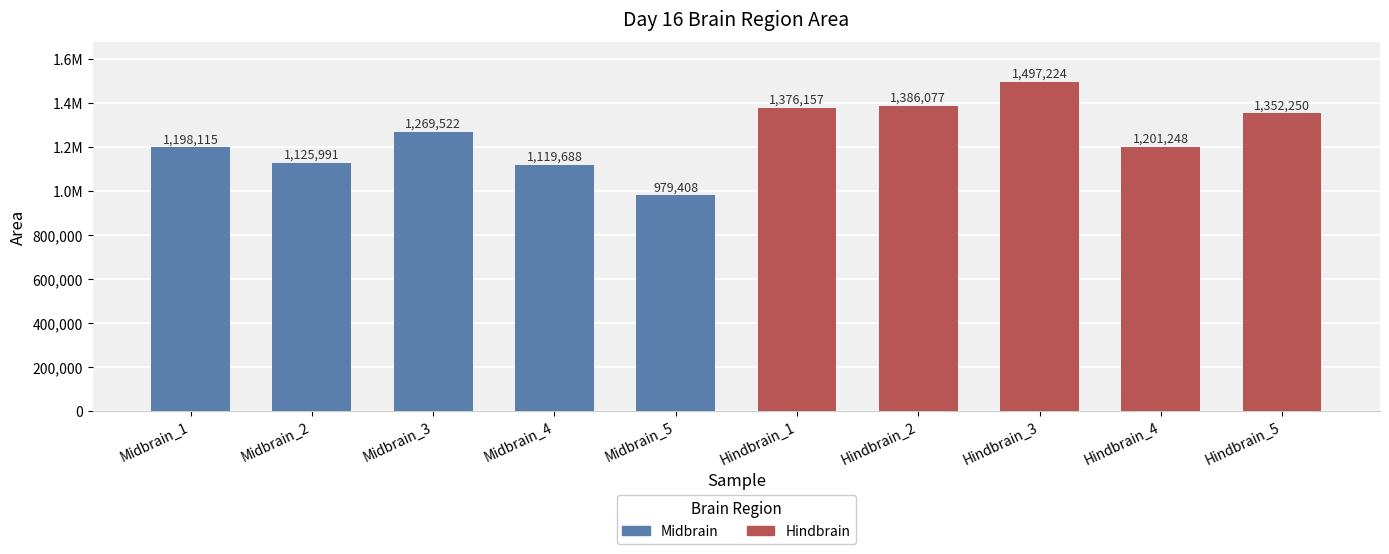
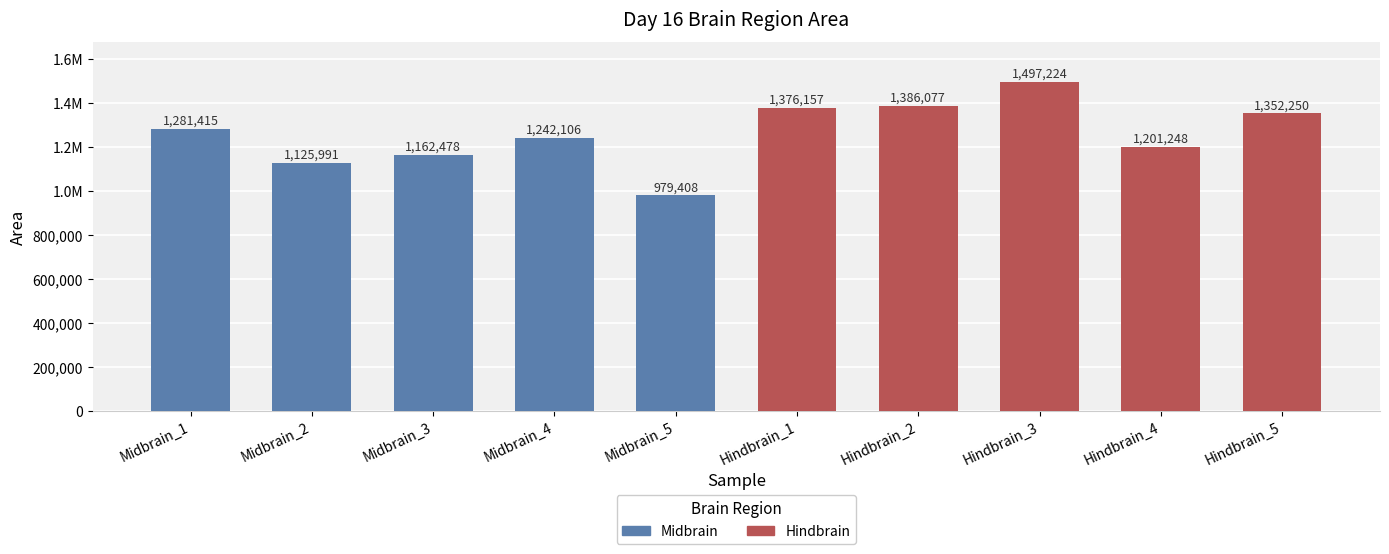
Midbrain, Midbrain_1: 1,198,115 -> 1,281,415
Midbrain, Midbrain_3: 1,269,522 -> 1,162,478
Midbrain, Midbrain_4: 1,119,688 -> 1,242,106
